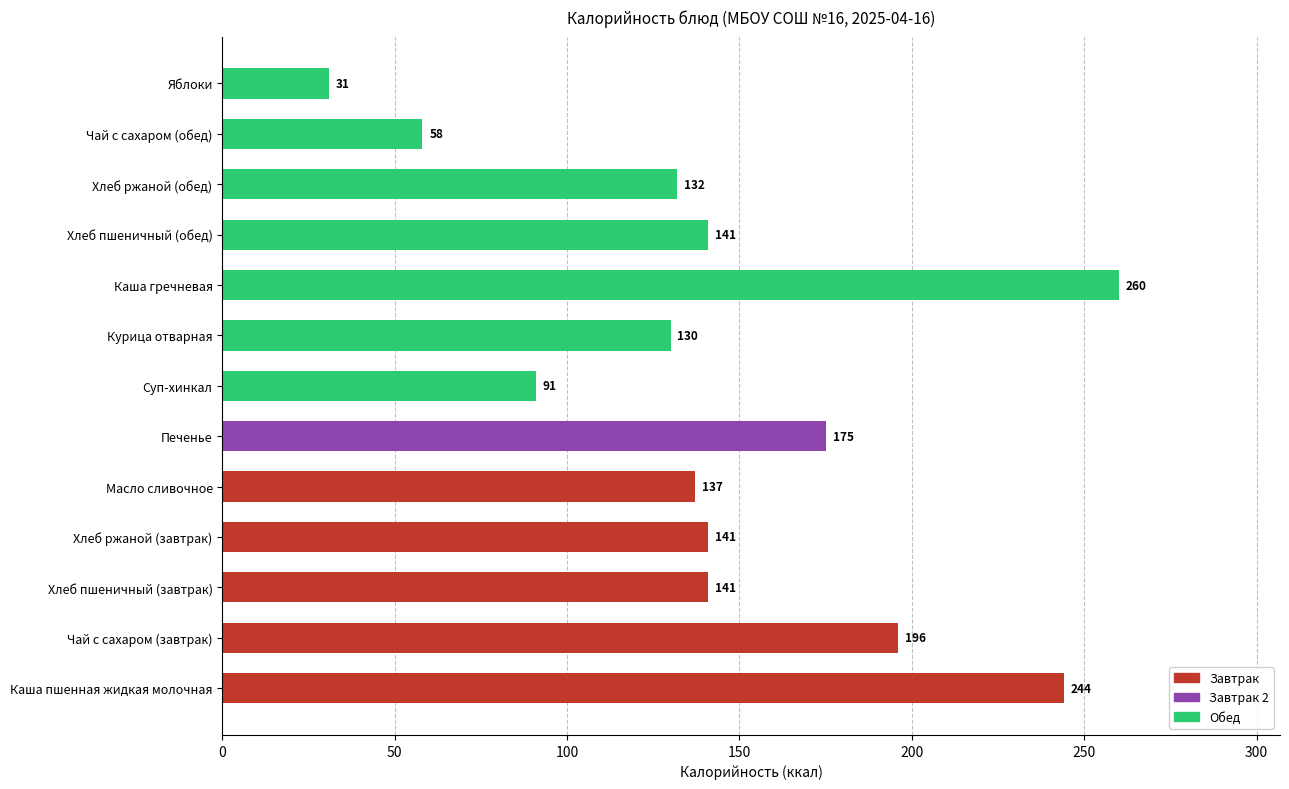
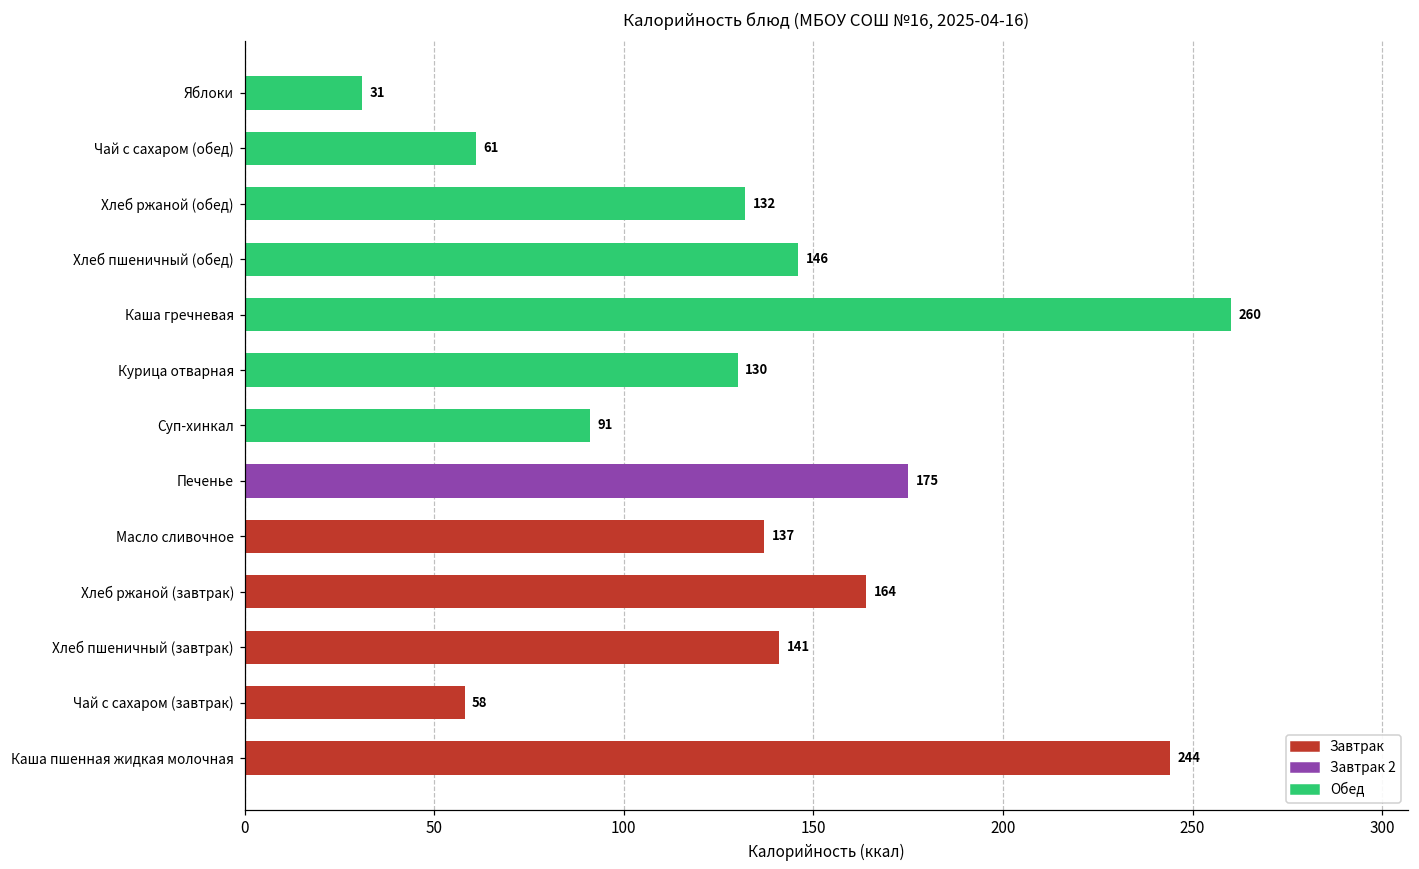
Чай с сахаром (обед): 58 -> 61
Хлеб пшеничный (обед): 141 -> 146
Хлеб ржаной (завтрак): 141 -> 164
Чай с сахаром (завтрак): 196 -> 58
